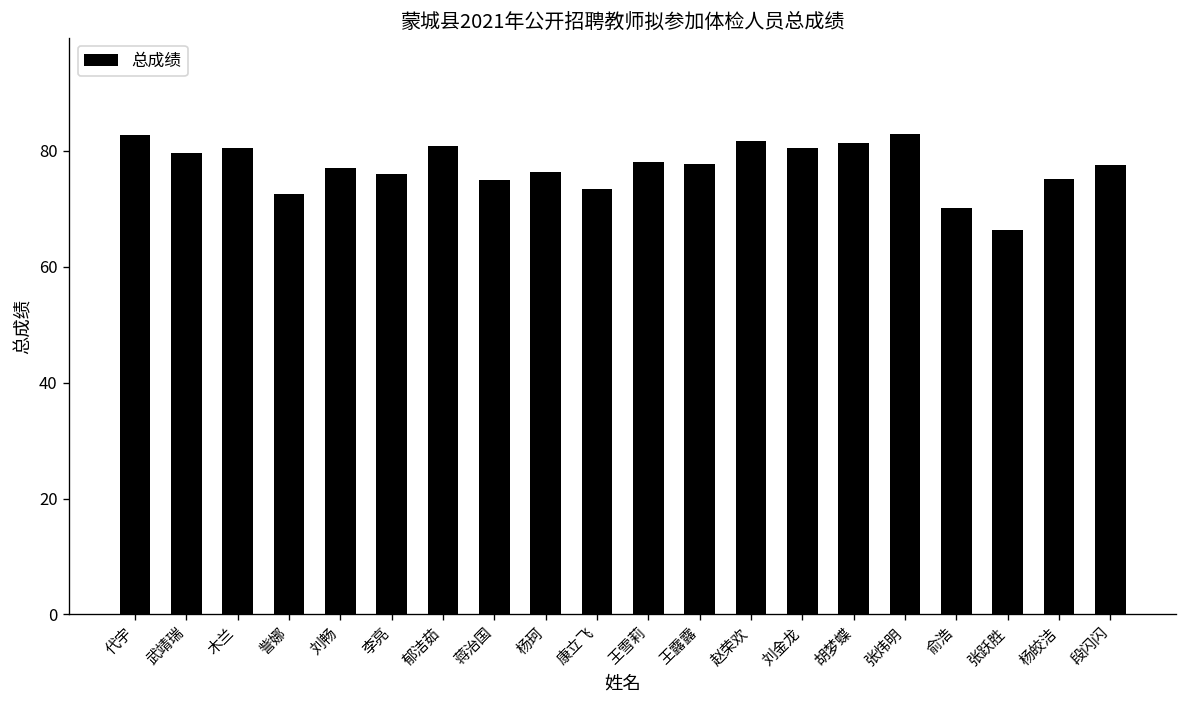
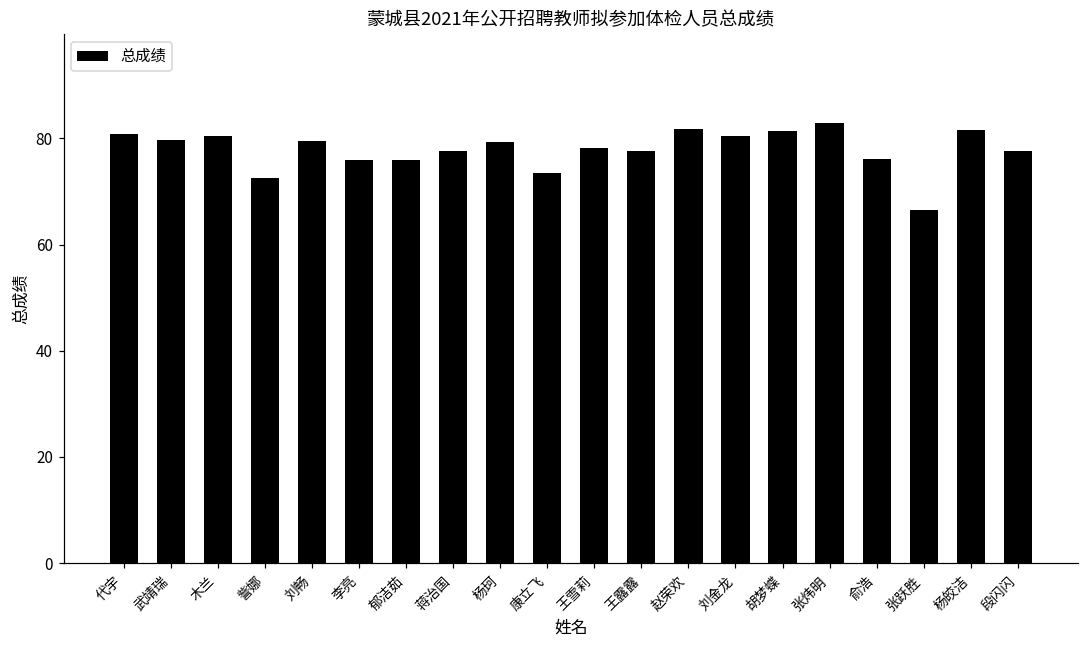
代宇: 83 -> 81
刘畅: 77 -> 79
郁洁茹: 81 -> 76
蒋治国: 75 -> 78
杨珂: 76 -> 79
俞浩: 70 -> 76
杨皎洁: 75 -> 82
